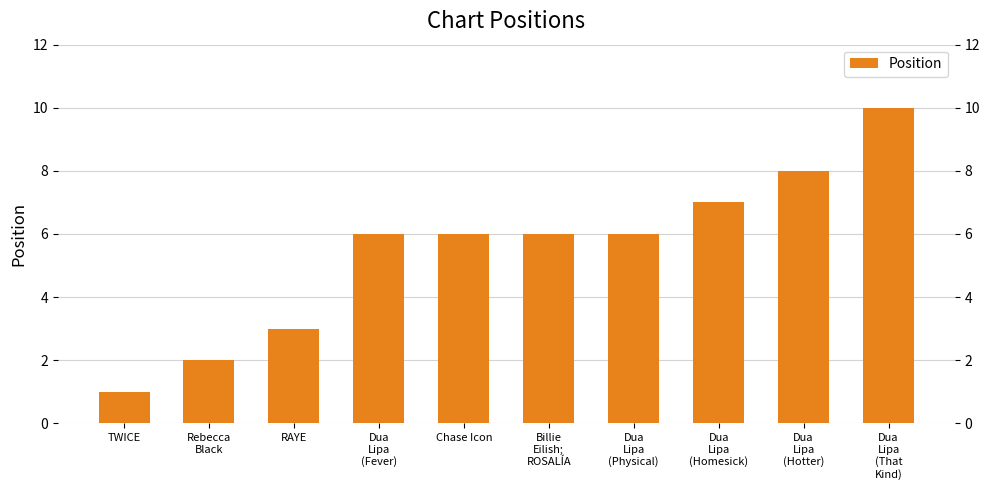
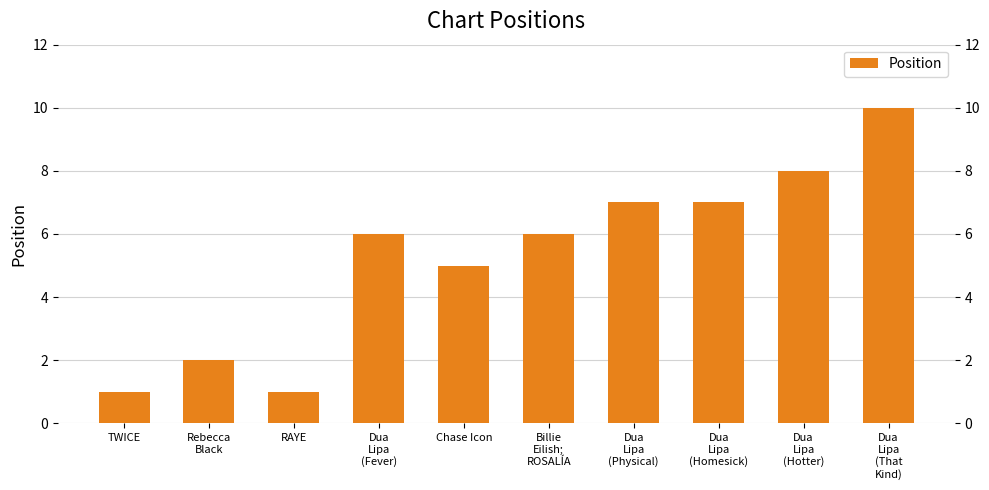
RAYE: 3 -> 1
Chase Icon: 6 -> 5
Dua Lipa (Physical): 6 -> 7
